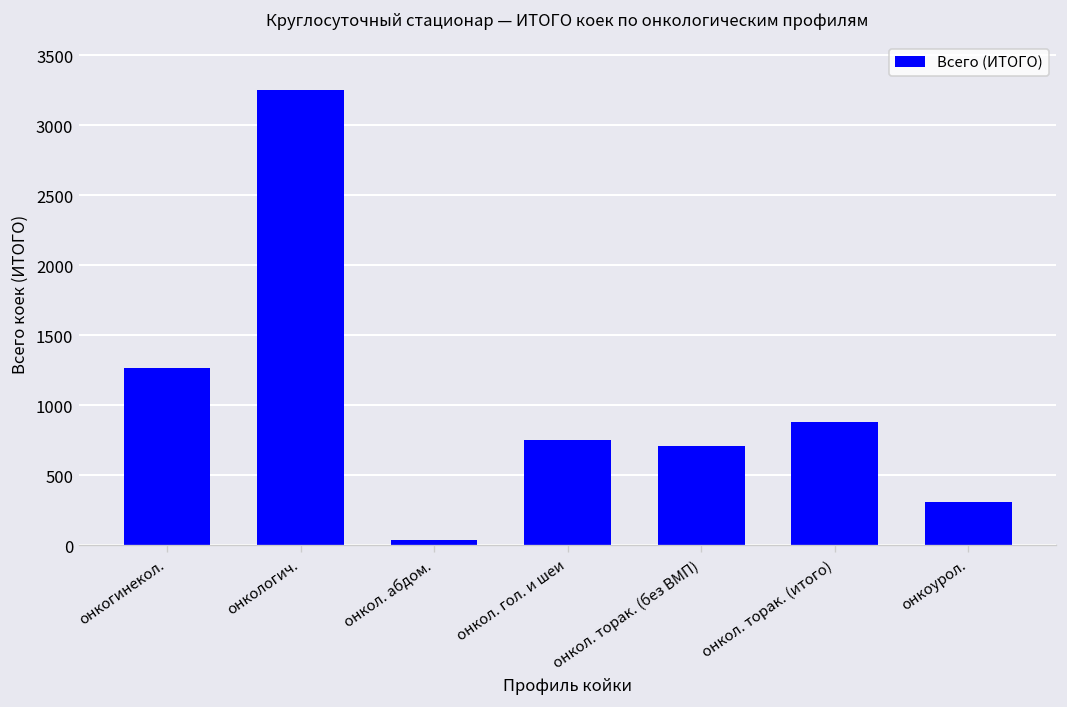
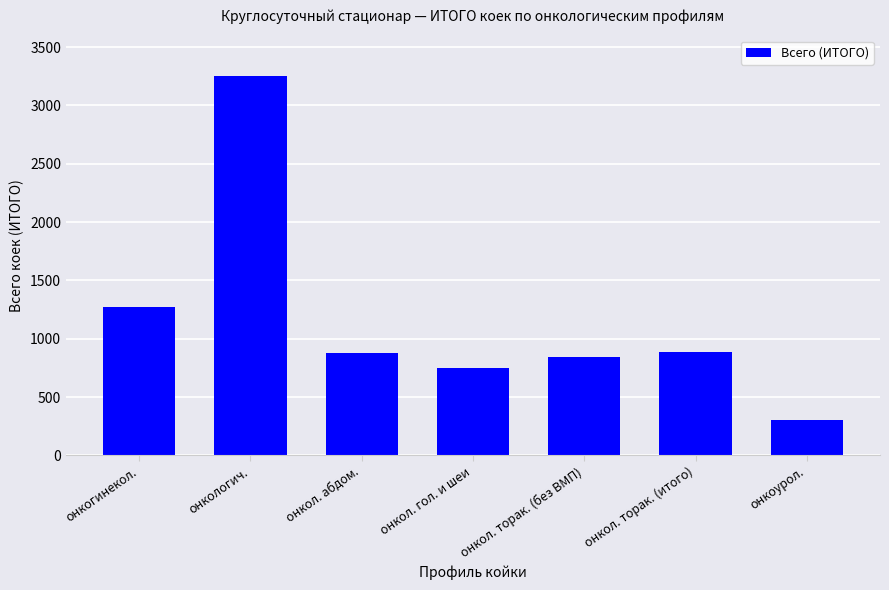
онкол. абдом.: 40 -> 880
онкол. торак. (без ВМП): 710 -> 840
